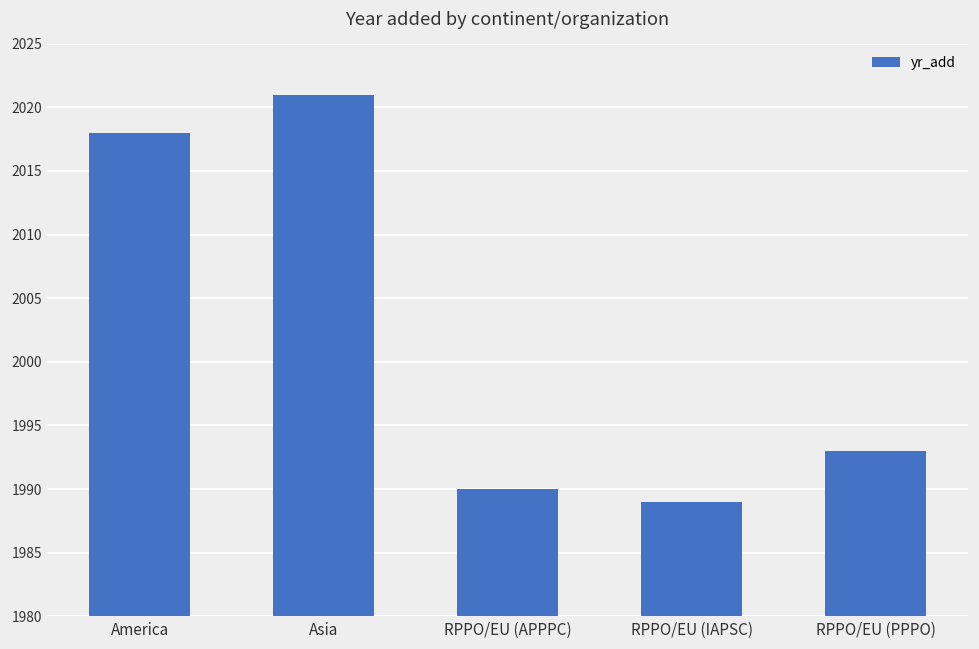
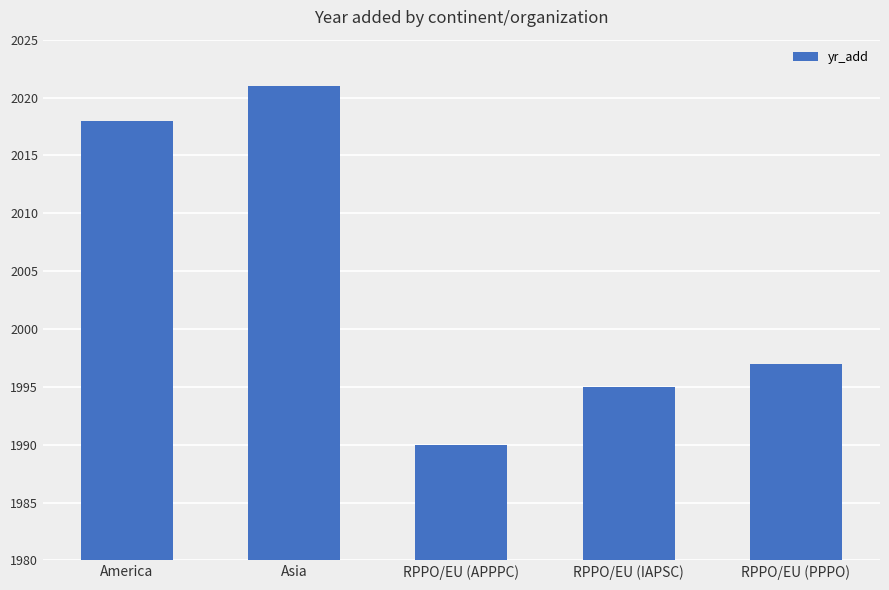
RPPO/EU (IAPSC): 1989 -> 1995
RPPO/EU (PPPO): 1993 -> 1997
